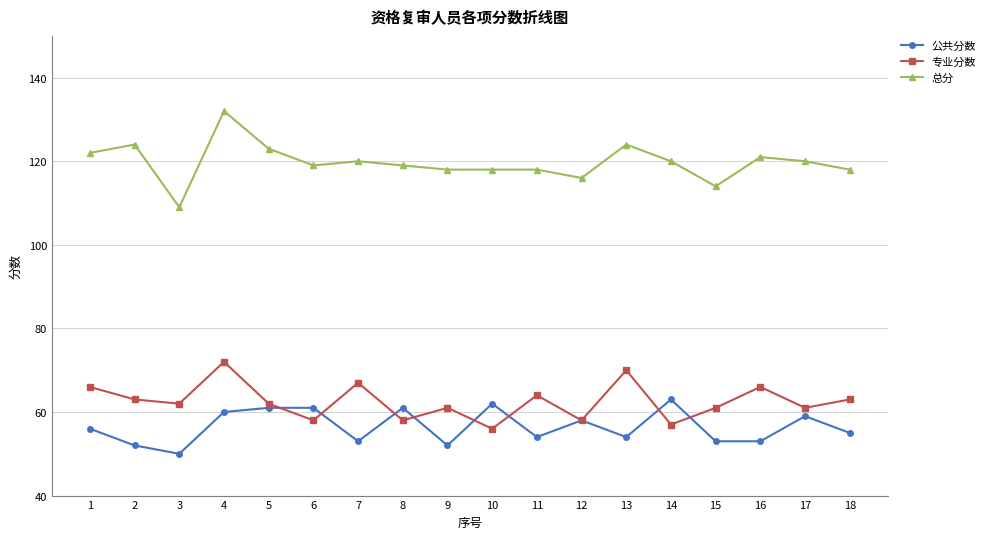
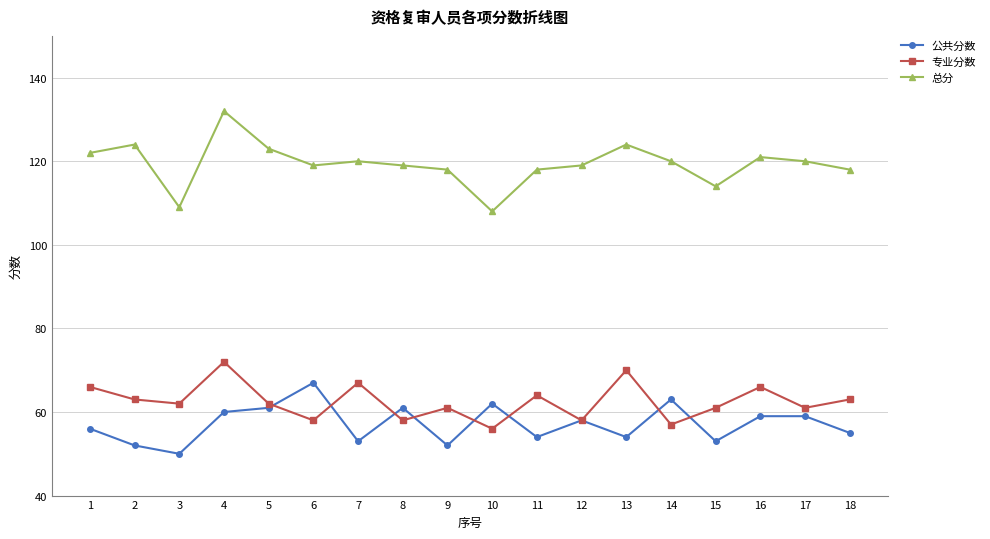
公共分数, 6: 61 -> 67
总分, 10: 118 -> 108
总分, 12: 116 -> 119
公共分数, 16: 53 -> 59
